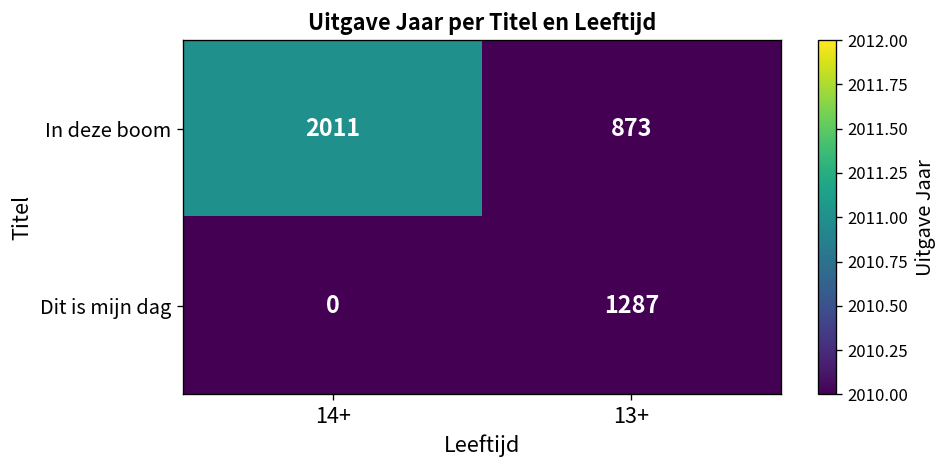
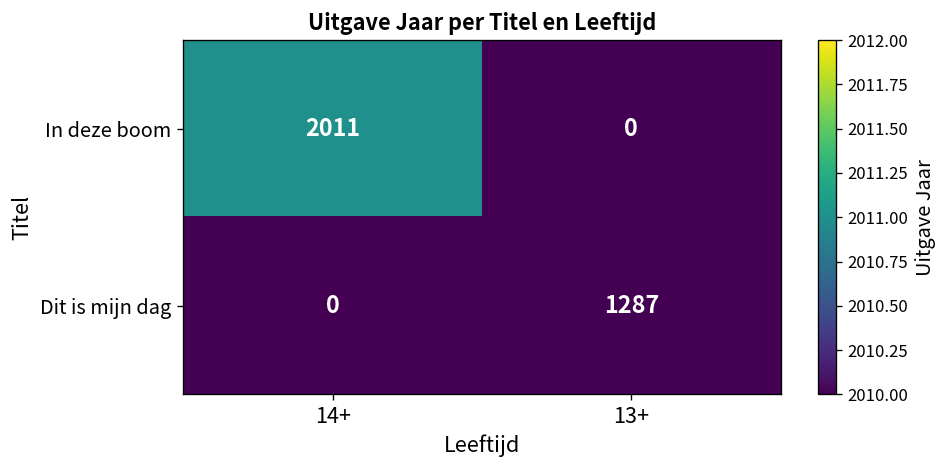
In deze boom, 13+: 873 -> 0
